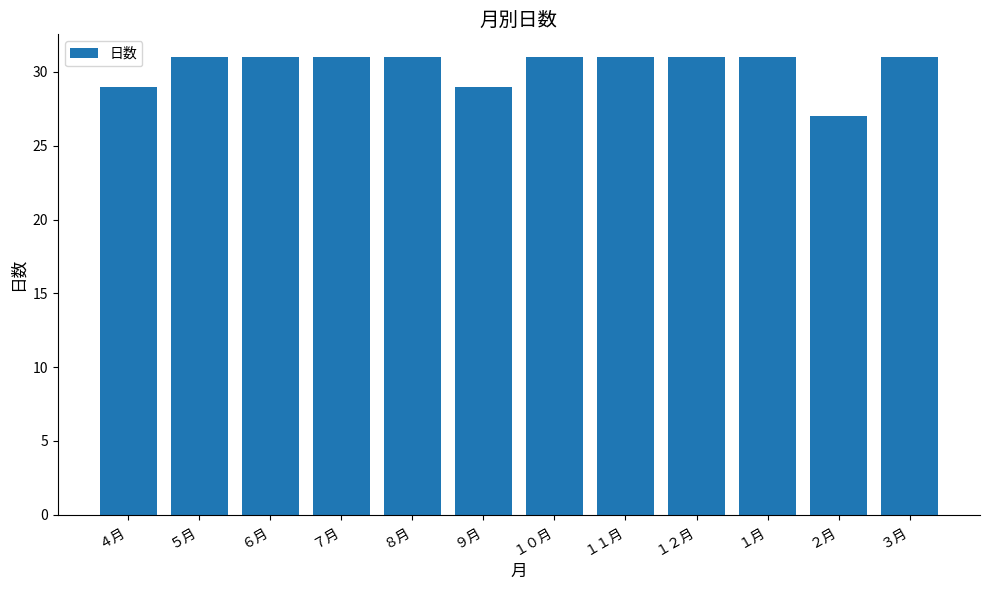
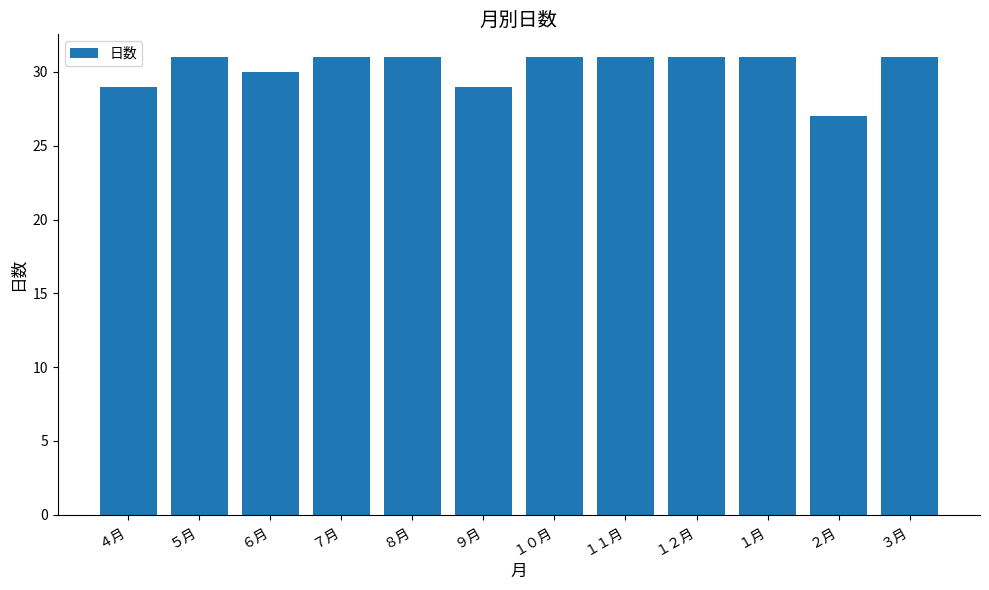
６月: 31 -> 30
